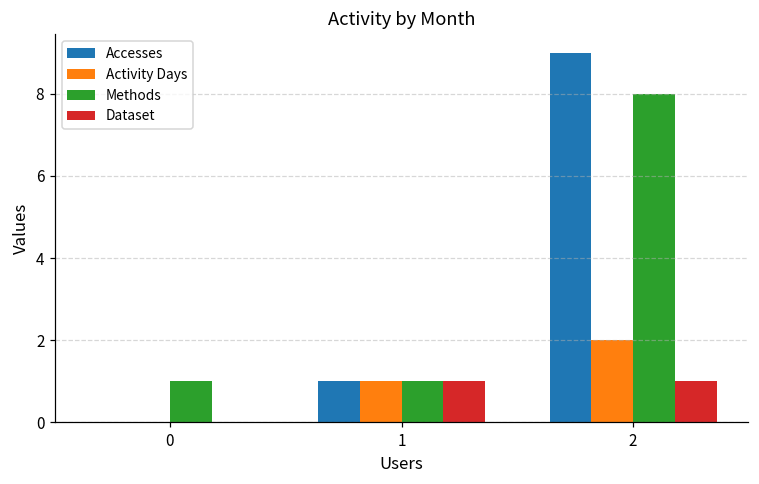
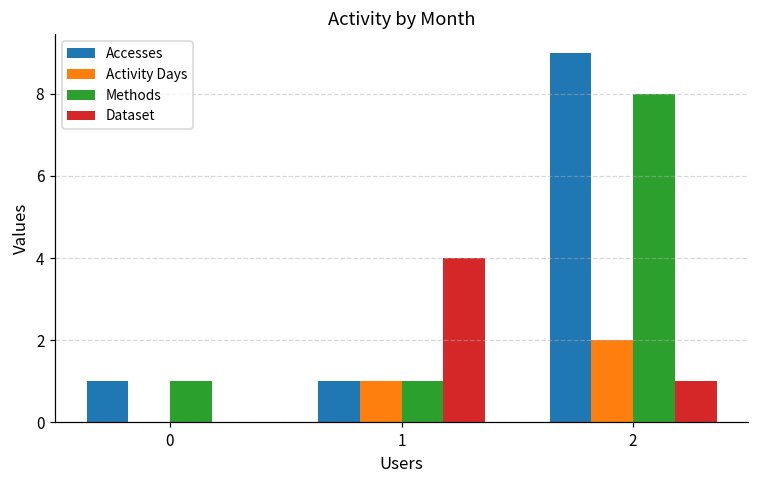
Accesses, 0: 0 -> 1
Dataset, 1: 1 -> 4
